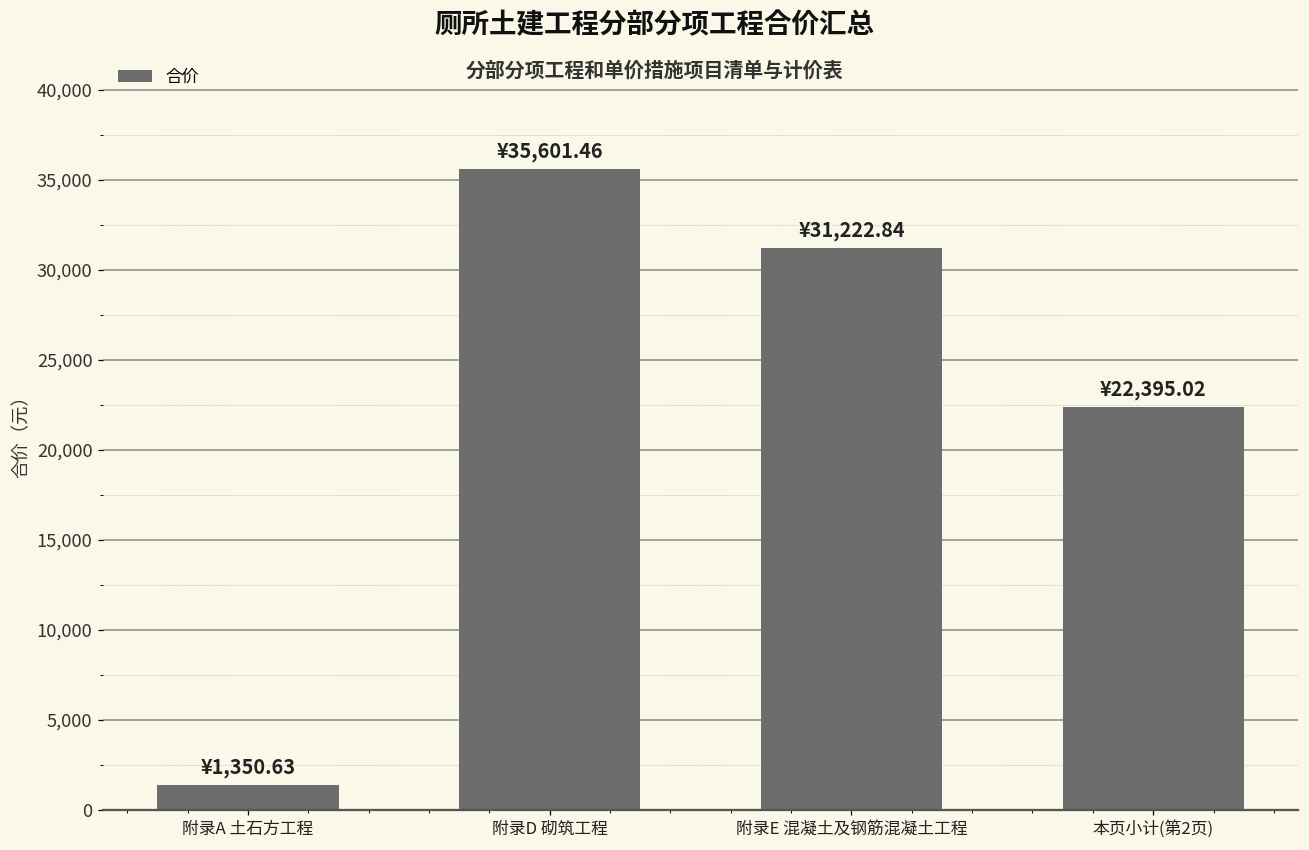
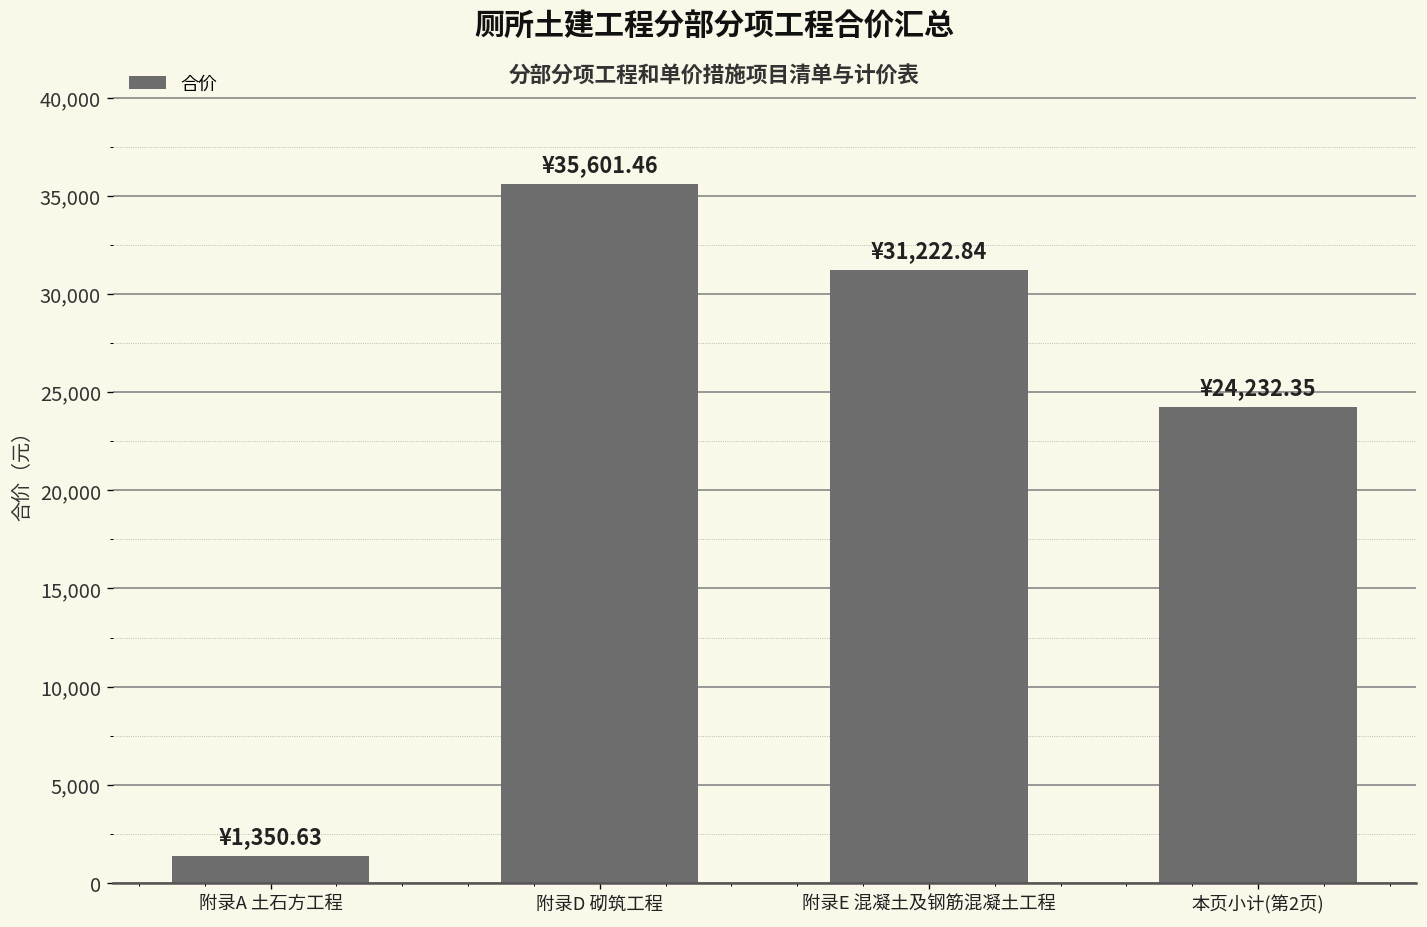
本页小计(第2页): ¥22,395.02 -> ¥24,232.35
